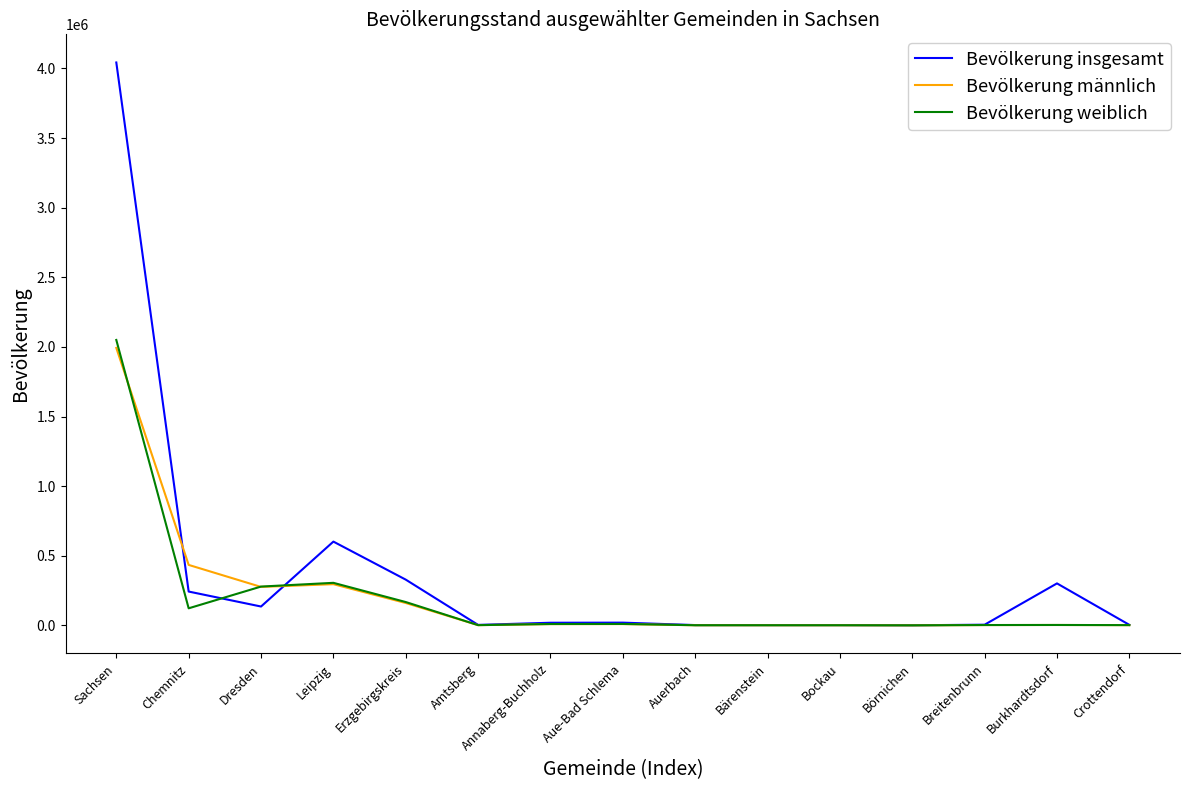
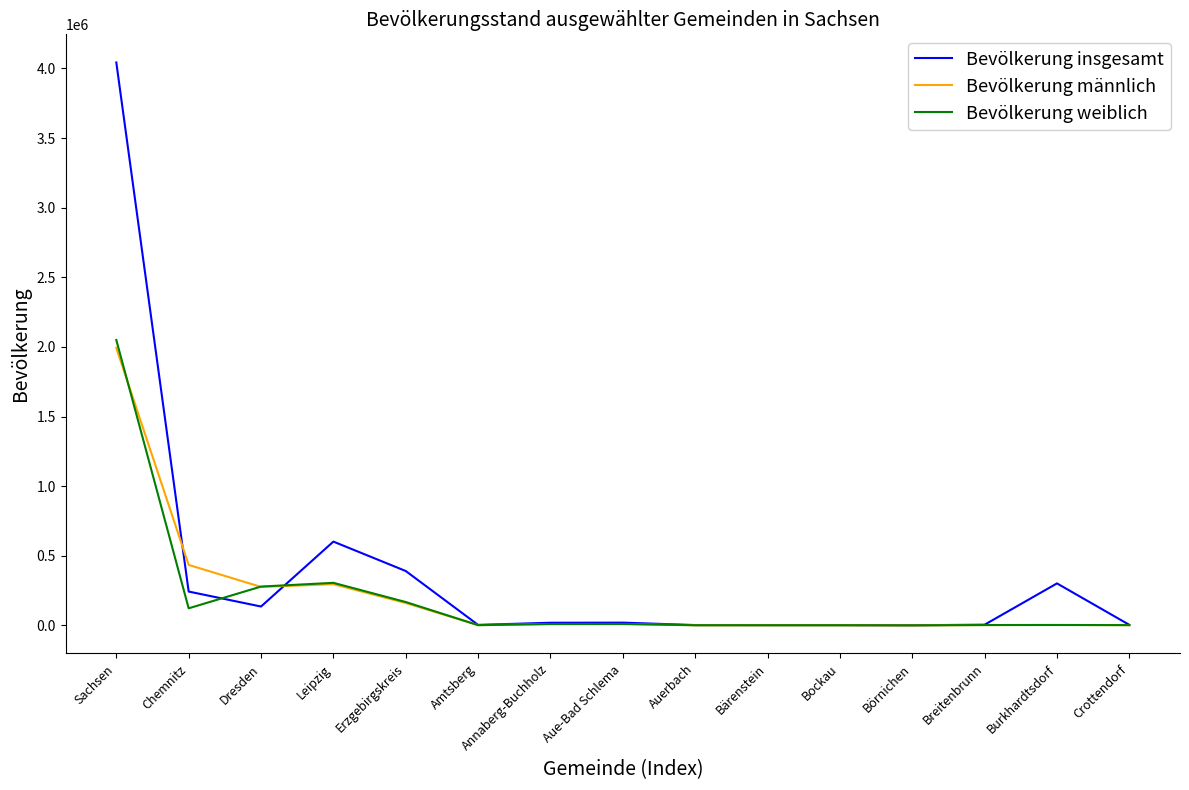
Bevölkerung insgesamt, Erzgebirgskreis: 330000 -> 390000
